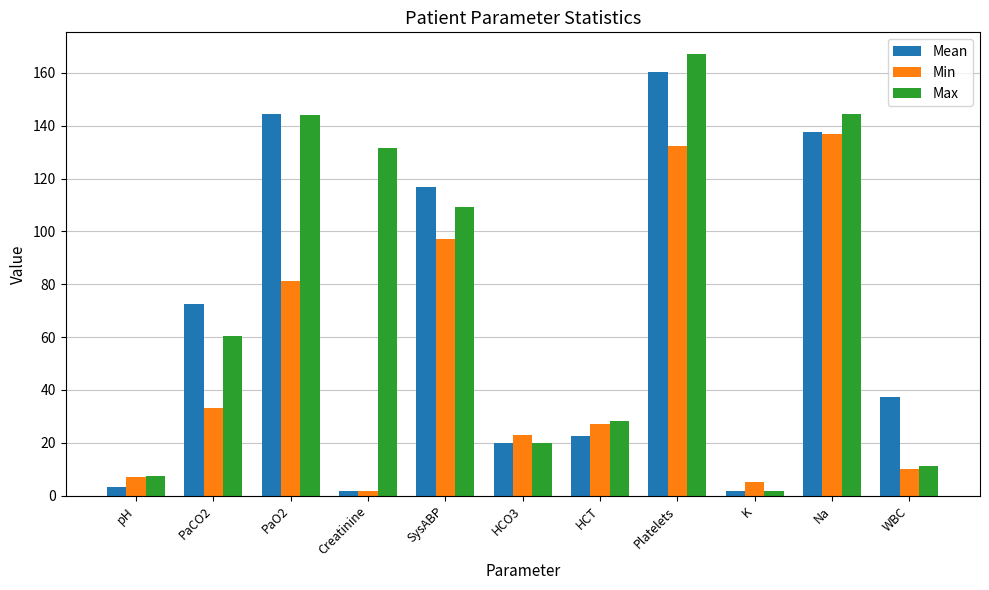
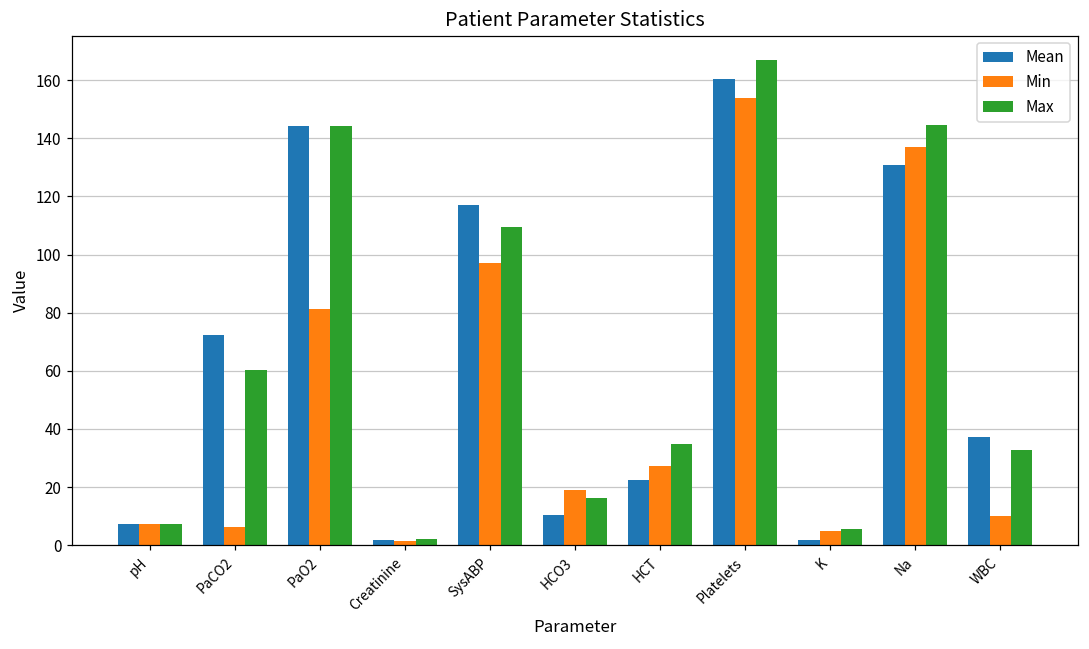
Mean, pH: 3 -> 7
Min, PaCO2: 33 -> 6
Max, Creatinine: 132 -> 2
Mean, HCO3: 20 -> 10
Min, HCO3: 23 -> 19
Max, HCO3: 20 -> 16
Max, HCT: 28 -> 35
Min, Platelets: 132 -> 154
Max, K: 2 -> 6
Mean, Na: 138 -> 131
Max, WBC: 11 -> 33
